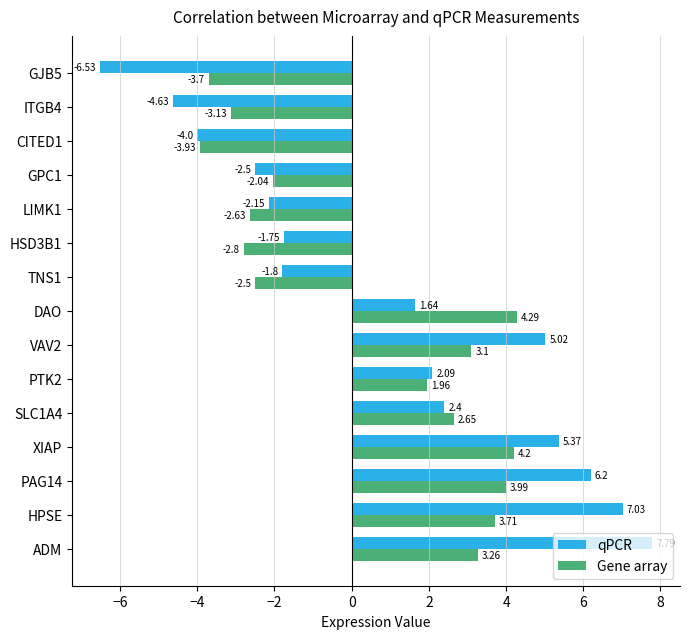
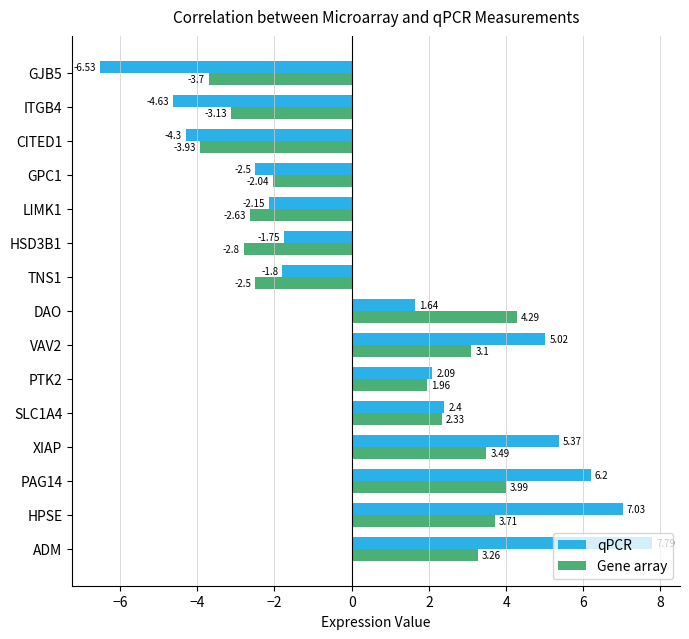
qPCR, CITED1: -4.0 -> -4.3
Gene array, SLC1A4: 2.65 -> 2.33
Gene array, XIAP: 4.2 -> 3.49
